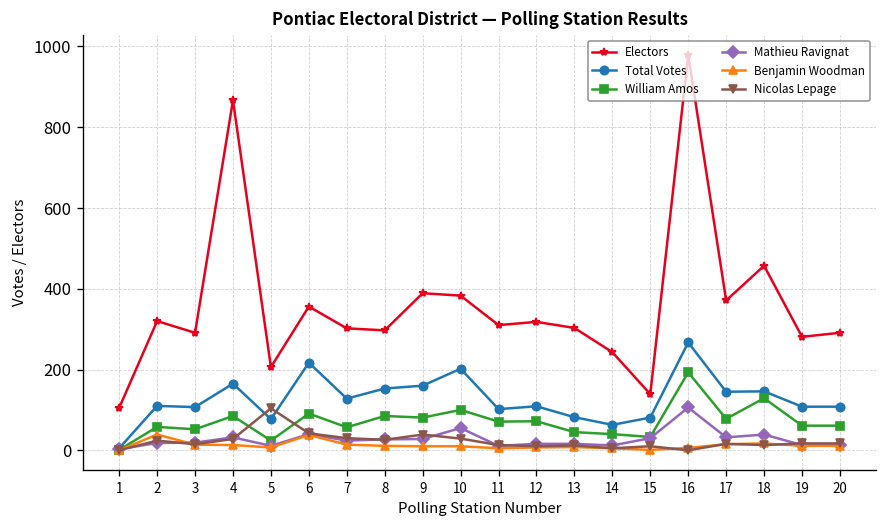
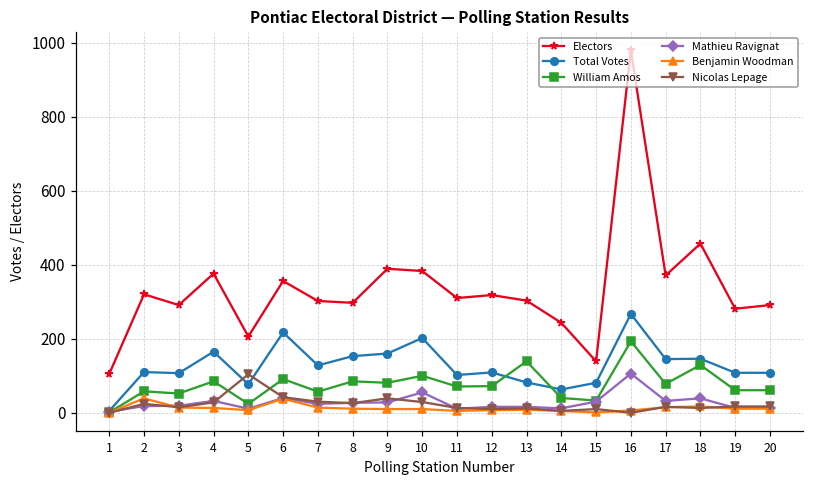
Electors, 4: 870 -> 380
William Amos, 13: 50 -> 140
